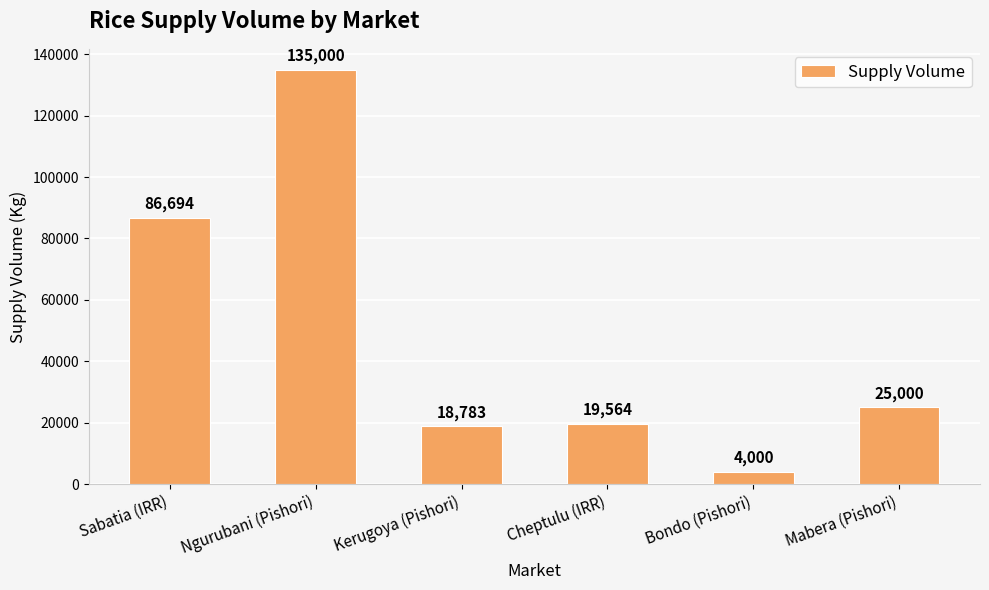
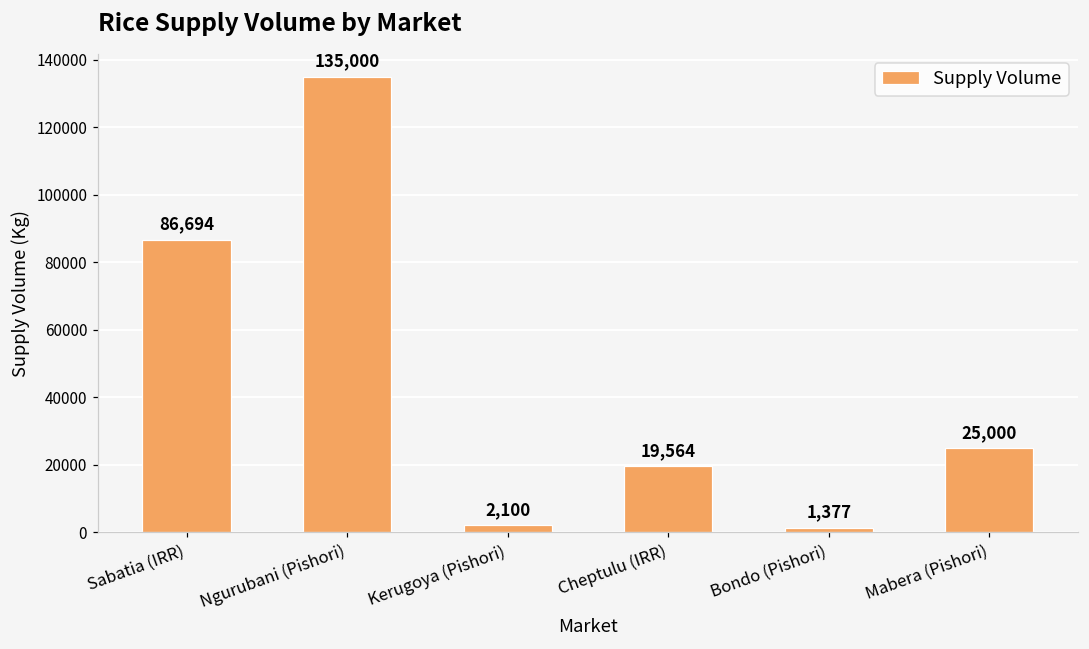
Kerugoya (Pishori): 18,783 -> 2,100
Bondo (Pishori): 4,000 -> 1,377
